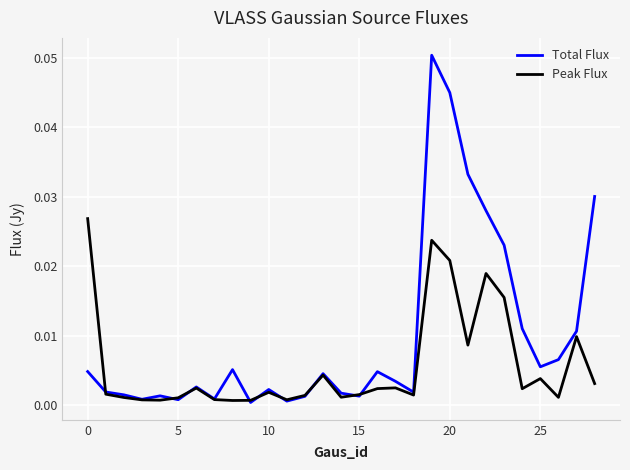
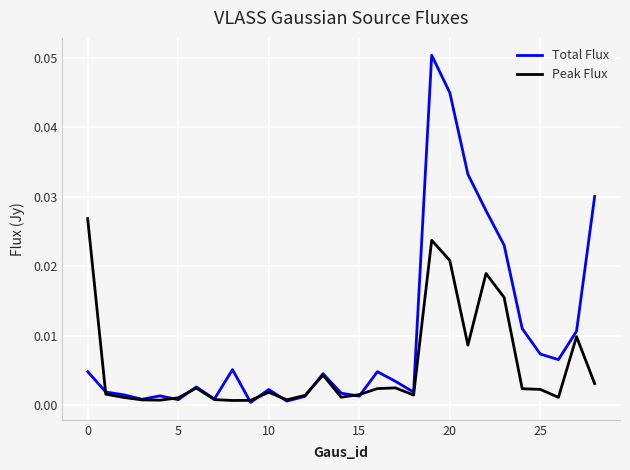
Total Flux, 25: 0.006 -> 0.007
Peak Flux, 25: 0.004 -> 0.002
